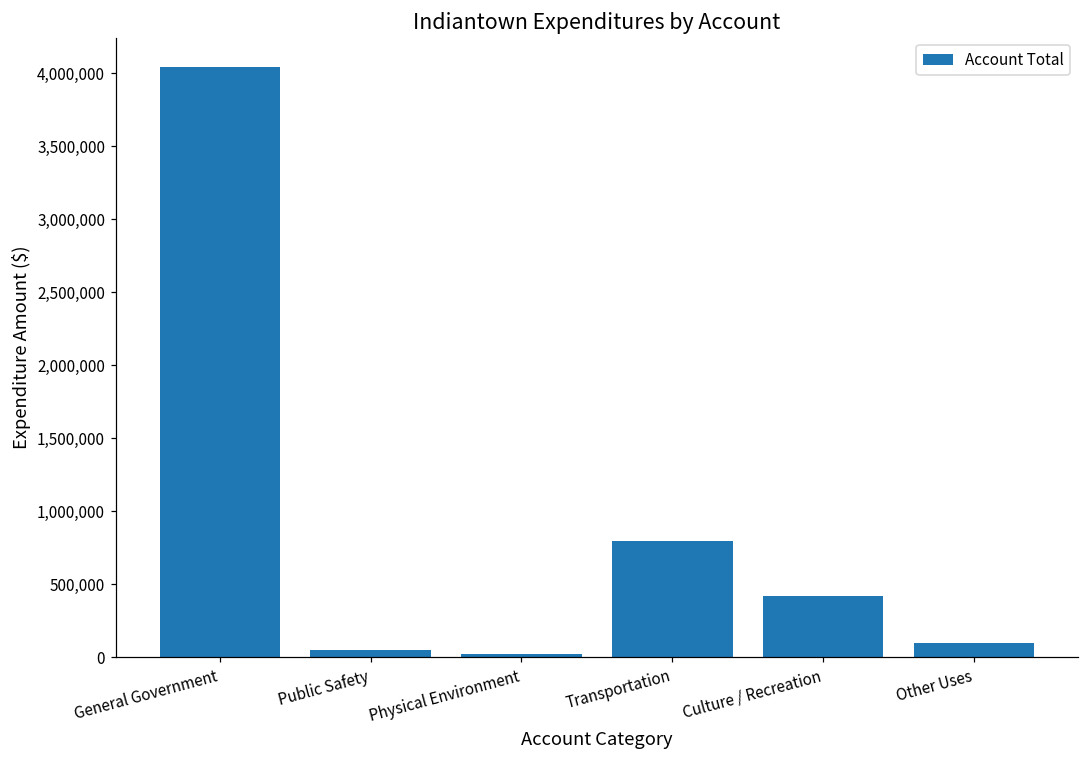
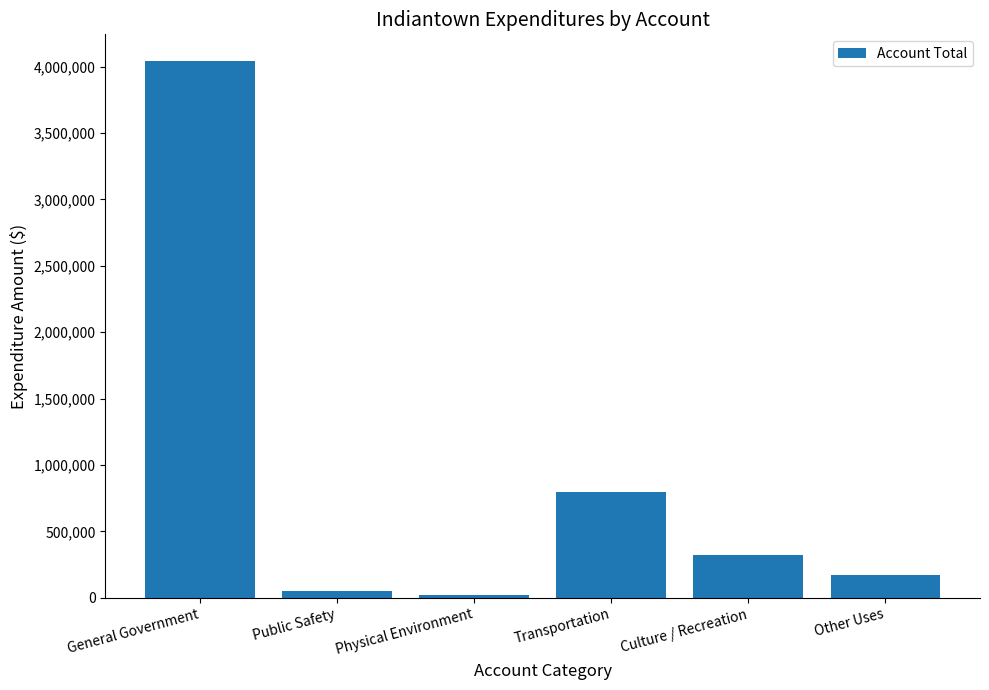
Culture / Recreation: 420,000 -> 320,000
Other Uses: 100,000 -> 170,000
